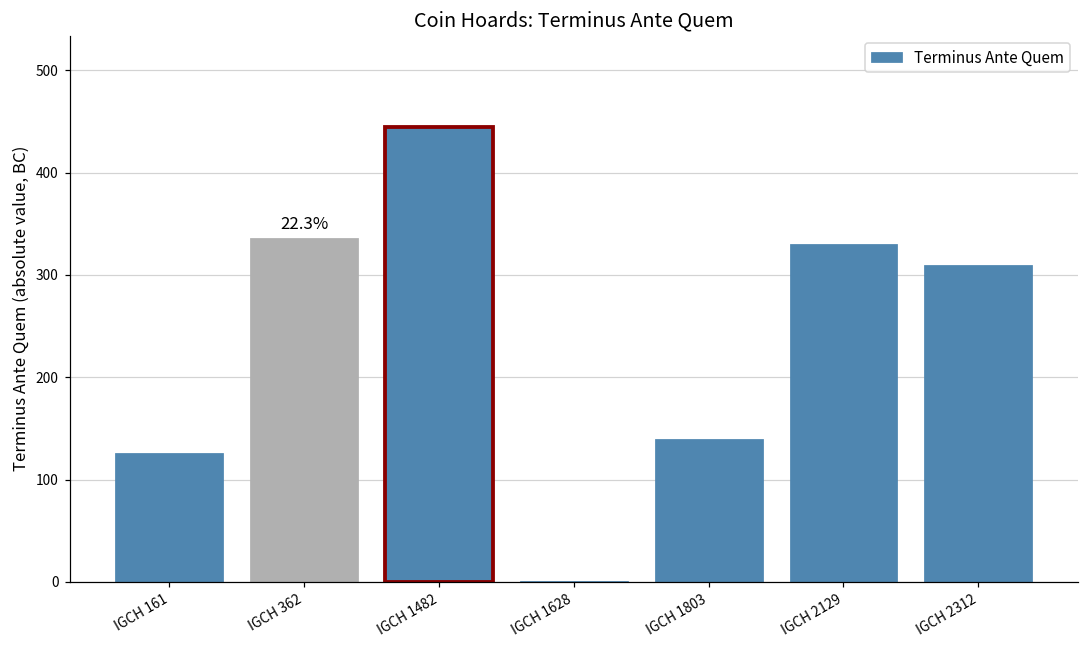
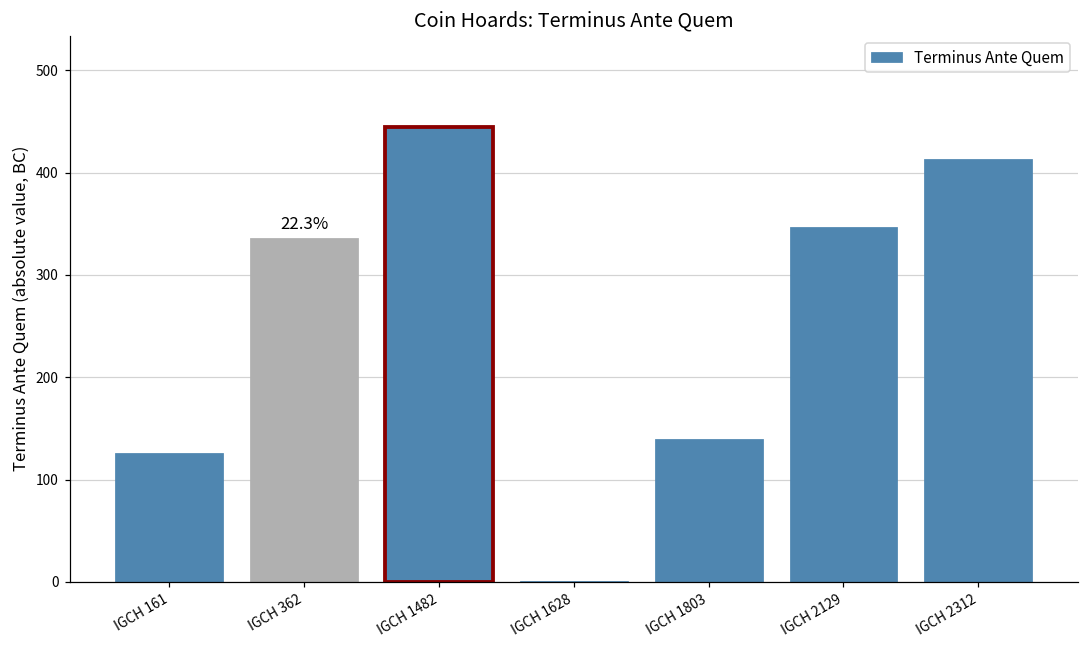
IGCH 2129: 330 -> 350
IGCH 2312: 310 -> 410
